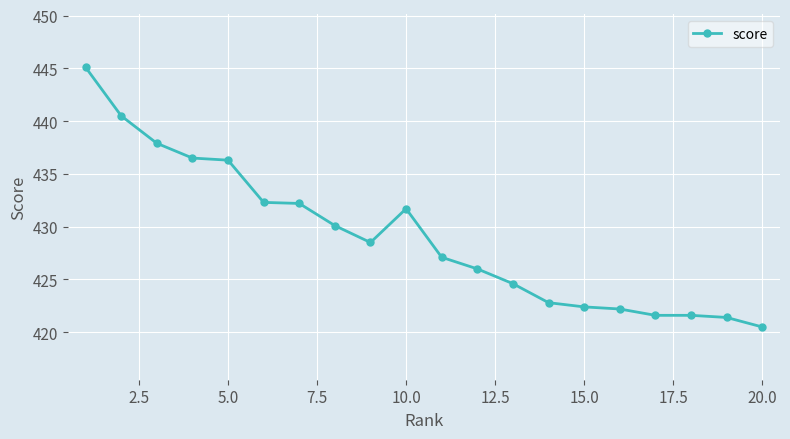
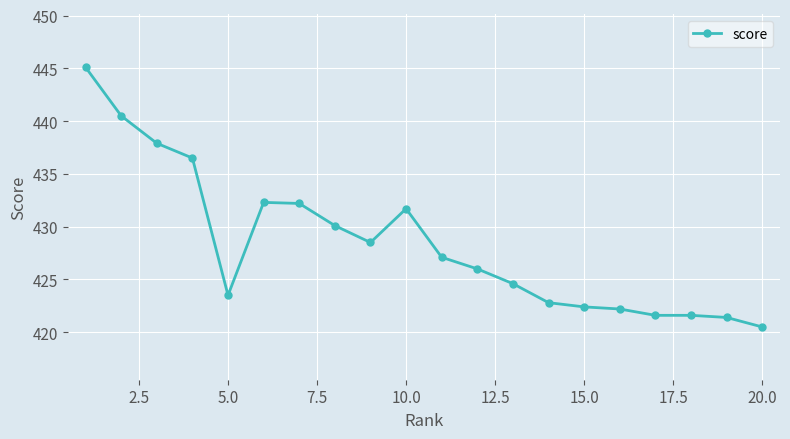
5.0: 436.3 -> 423.5
